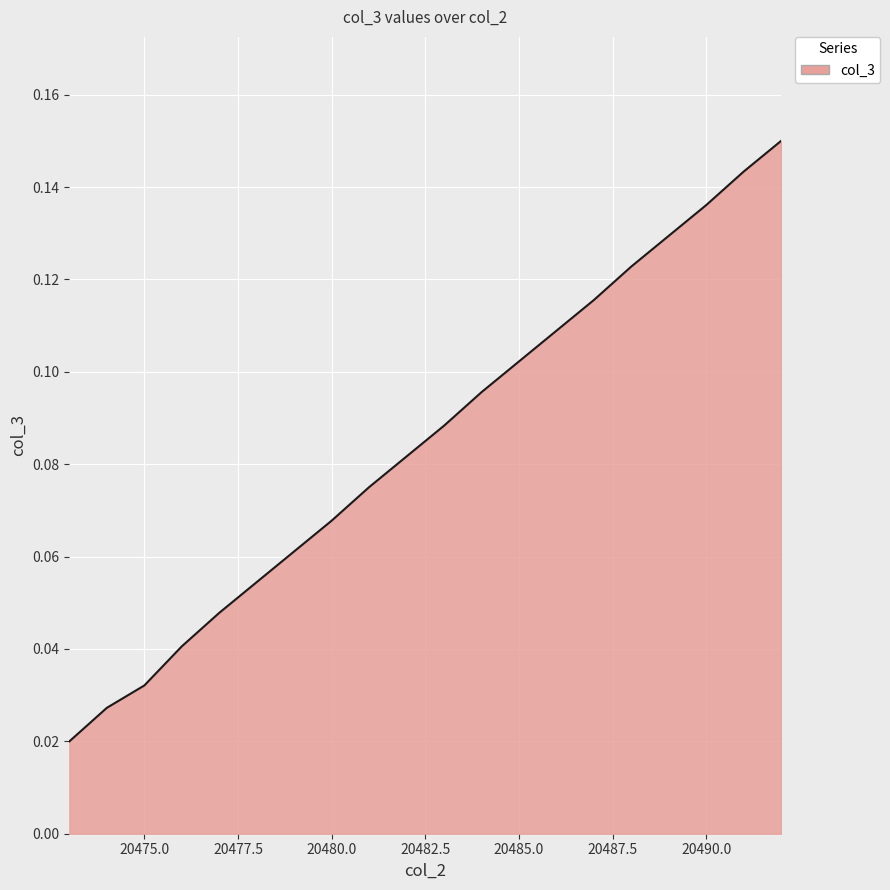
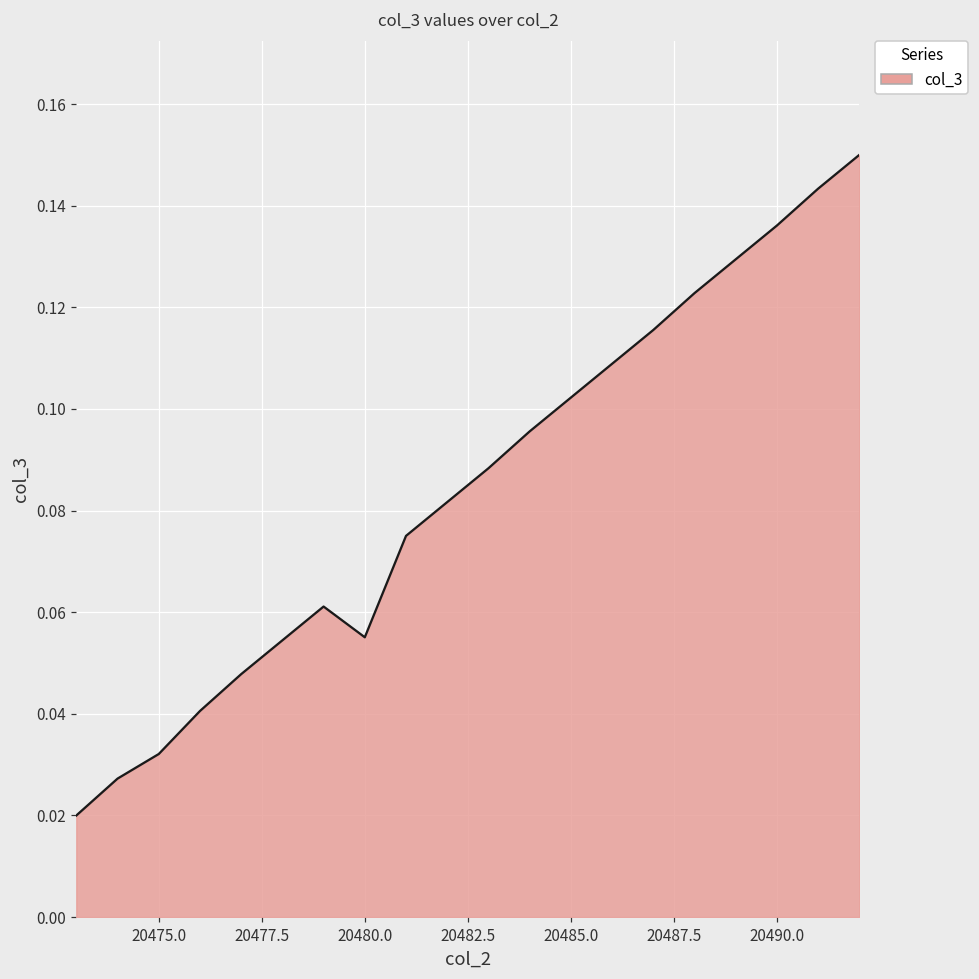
20480.0: 0.068 -> 0.055
